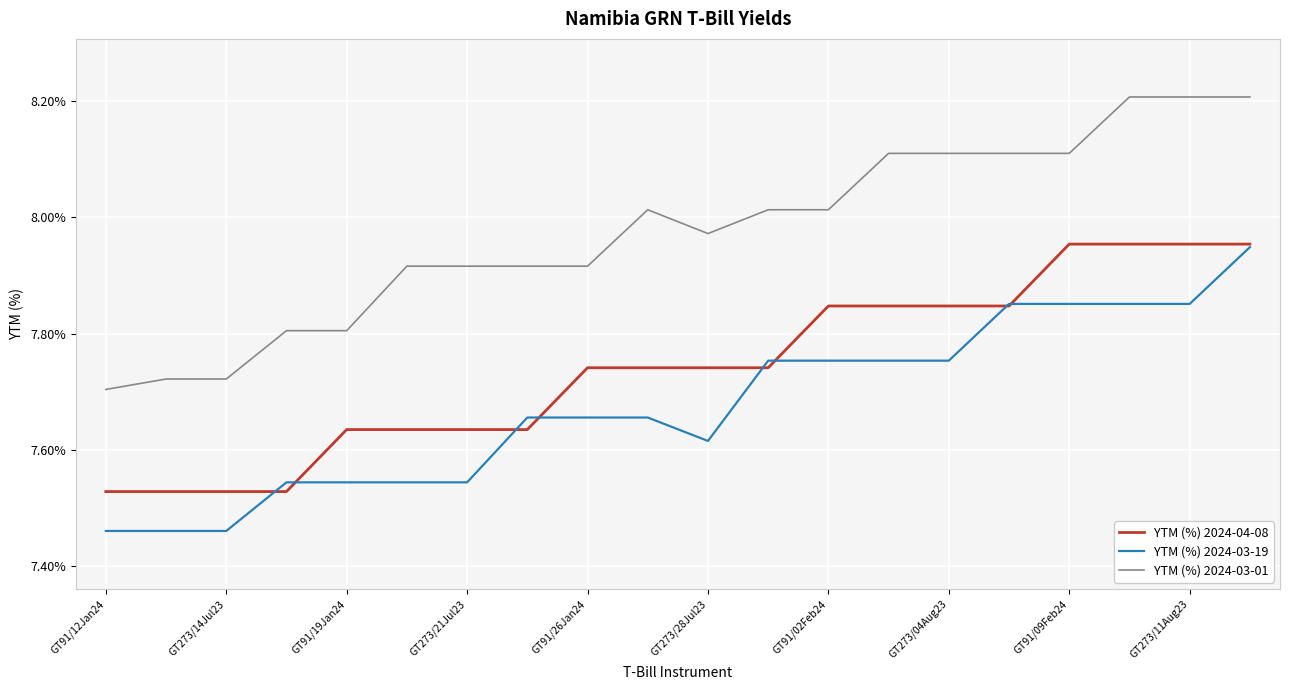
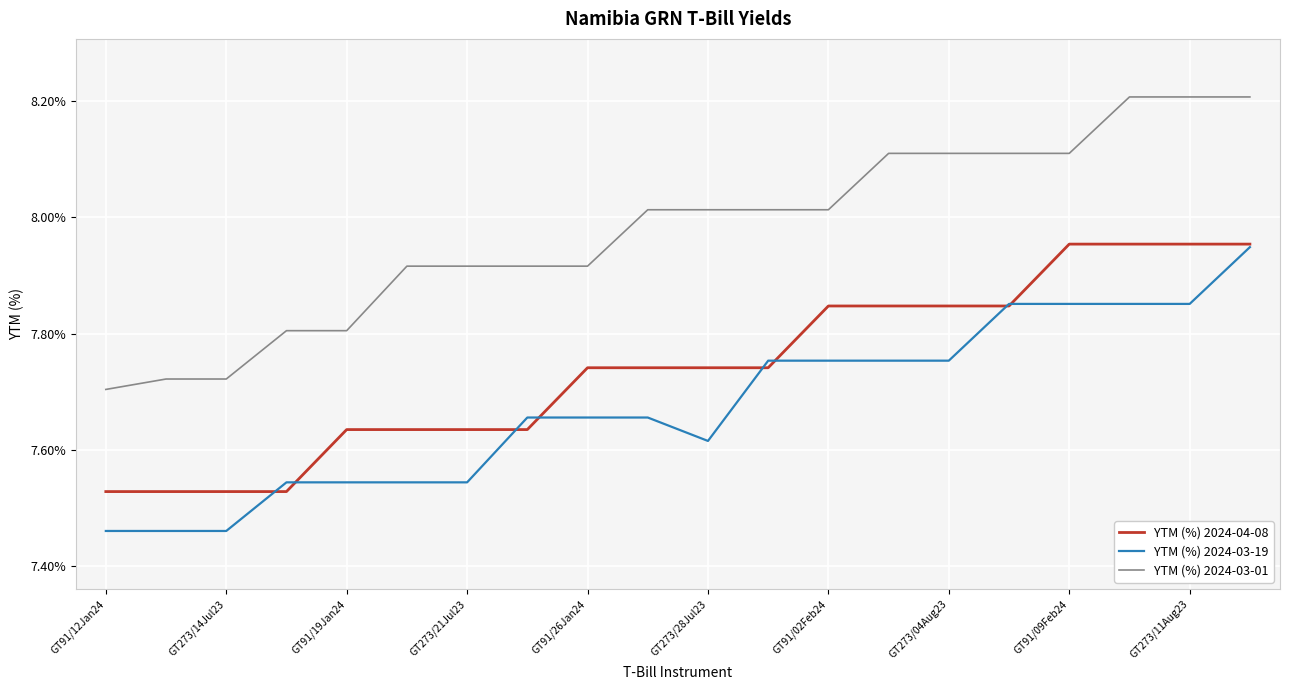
YTM (%) 2024-03-01, GT273/28Jul23: 7.97% -> 8.01%
